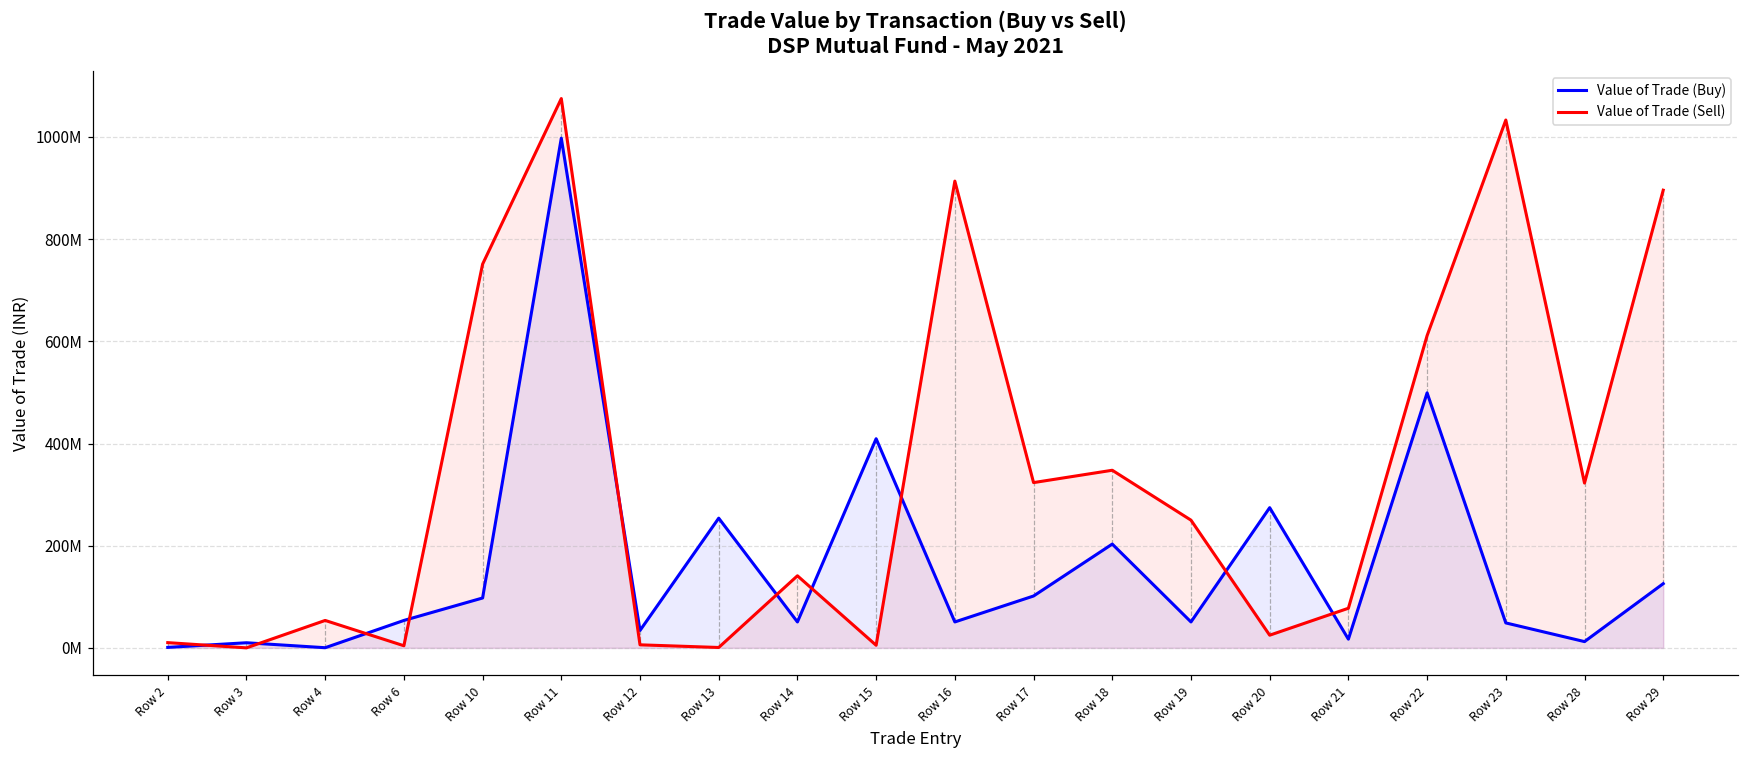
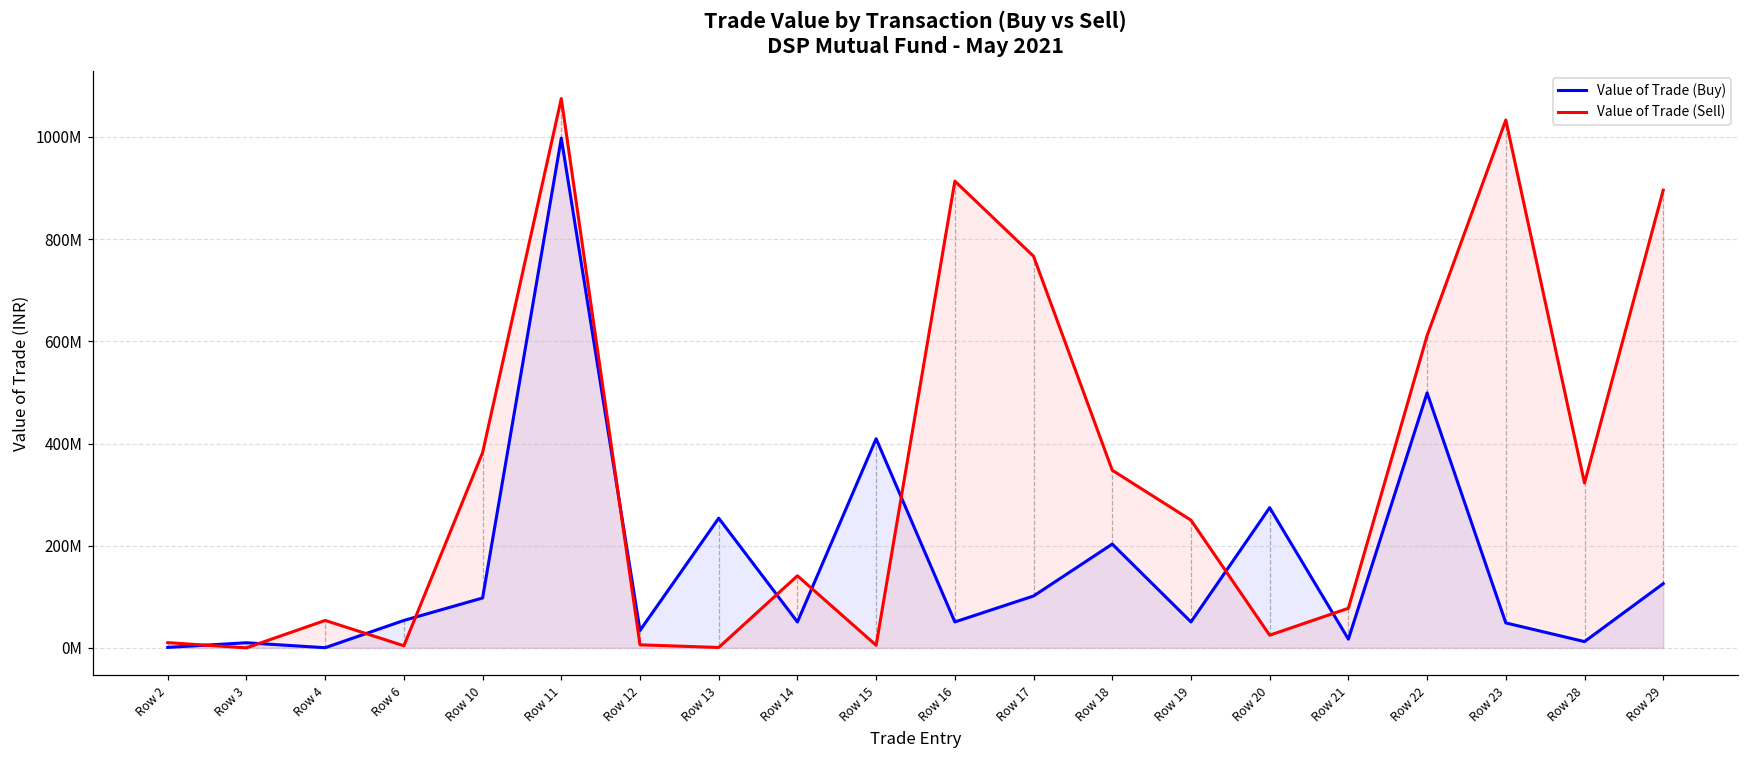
Value of Trade (Sell), Row 10: 750000000 -> 380000000
Value of Trade (Sell), Row 17: 320000000 -> 770000000
